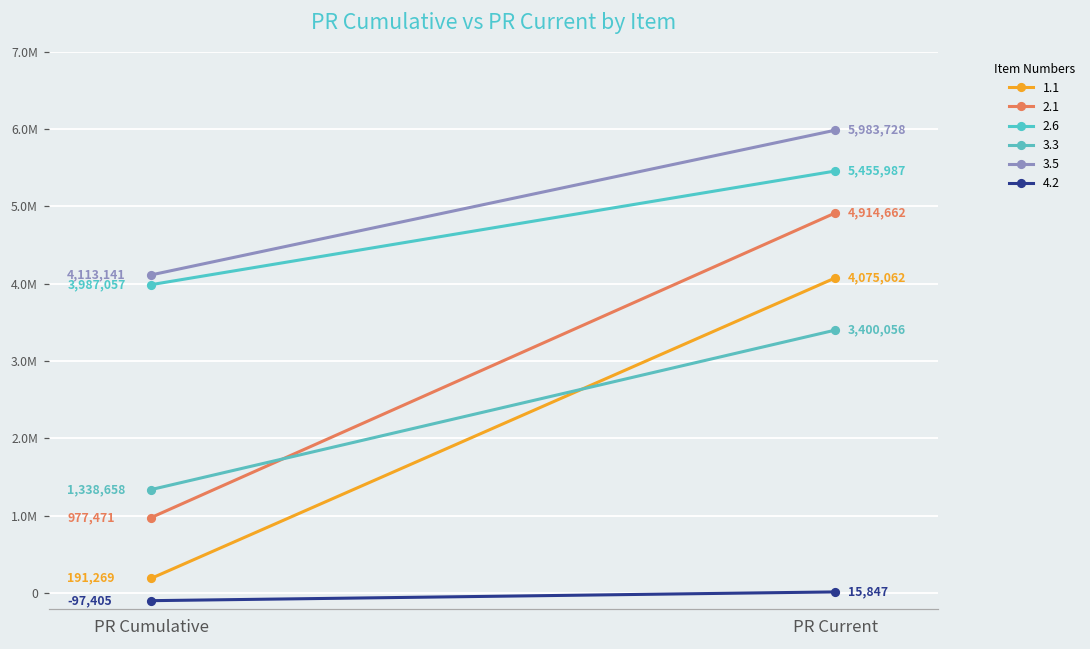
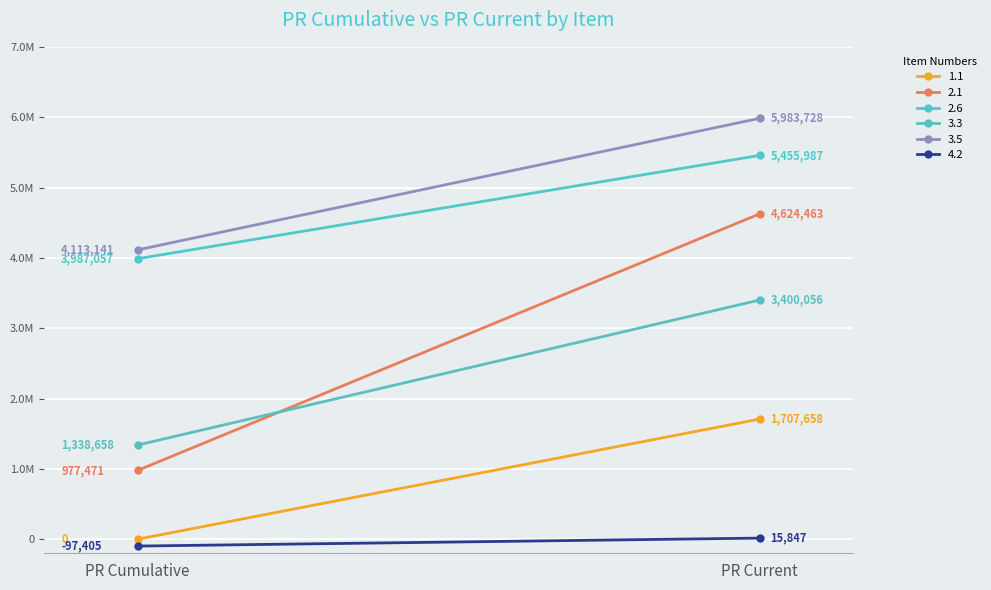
1.1, PR Cumulative: 191,269 -> 0
1.1, PR Current: 4,075,062 -> 1,707,658
2.1, PR Current: 4,914,662 -> 4,624,463
